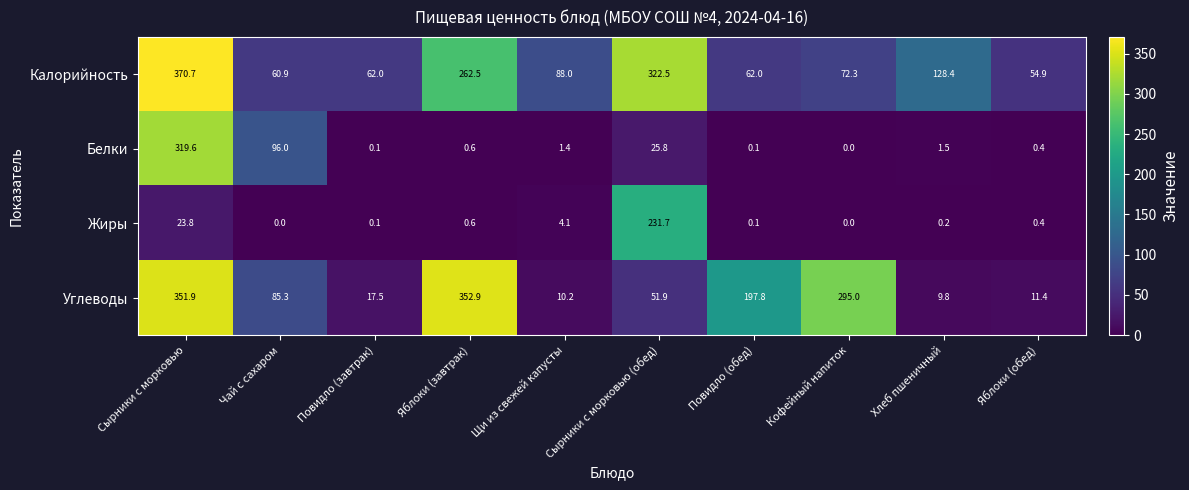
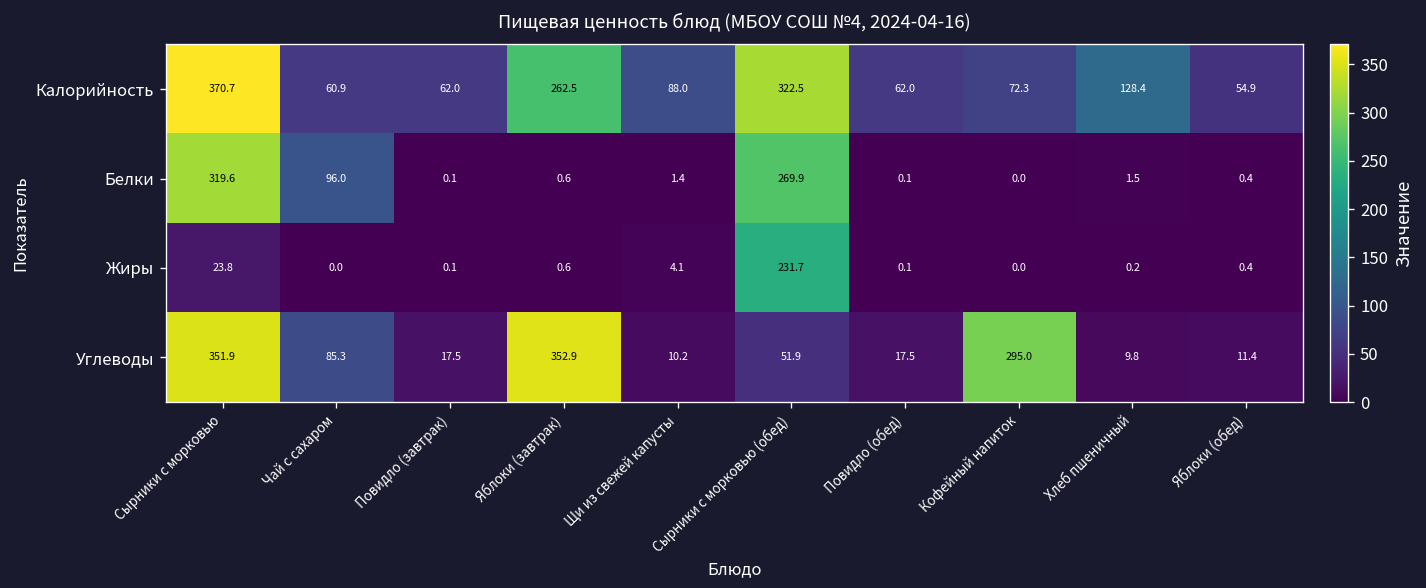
Белки, Сырники с морковью (обед): 25.8 -> 269.9
Углеводы, Повидло (обед): 197.8 -> 17.5
